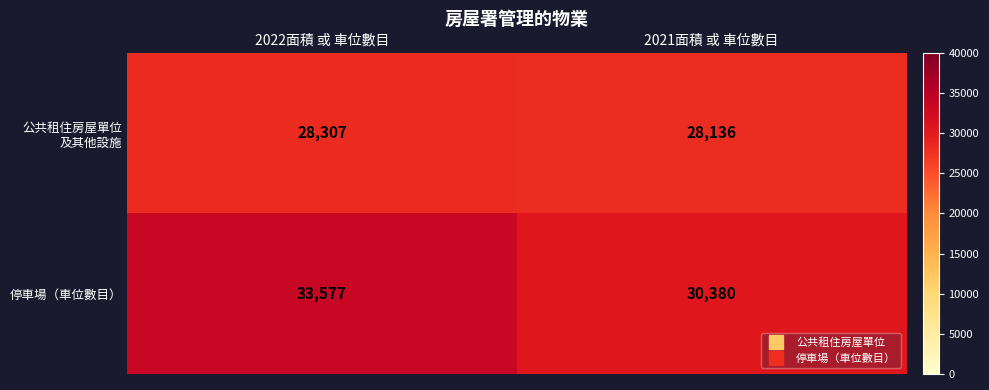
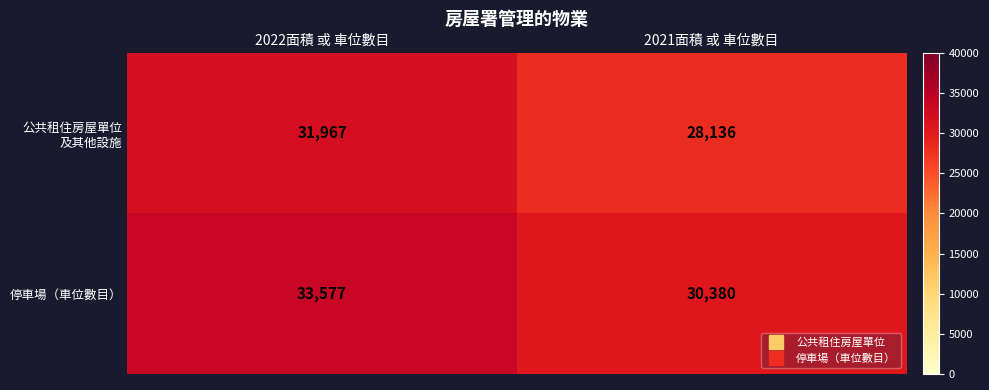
公共租住房屋單位 及其他設施, 2022面積 或 車位數目: 28,307 -> 31,967
